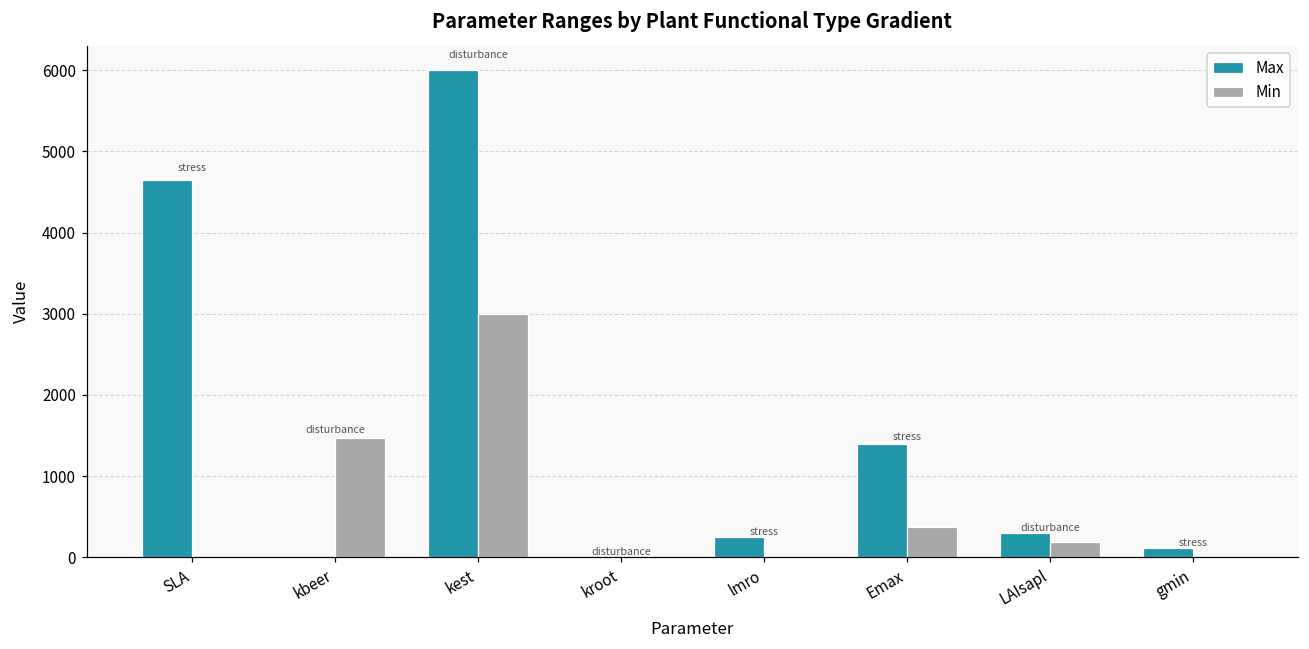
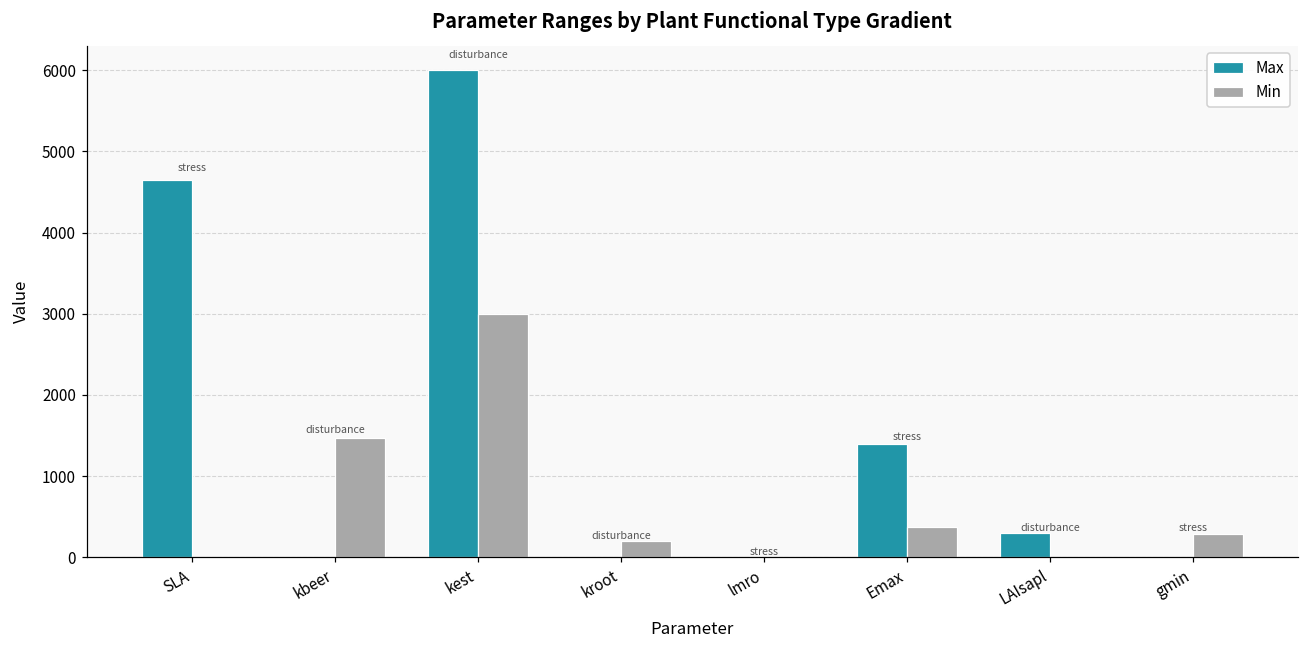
Min, kroot: 0 -> 200
Max, lmro: 200 -> 0
Min, LAIsapl: 200 -> 0
Max, gmin: 100 -> 0
Min, gmin: 0 -> 300
